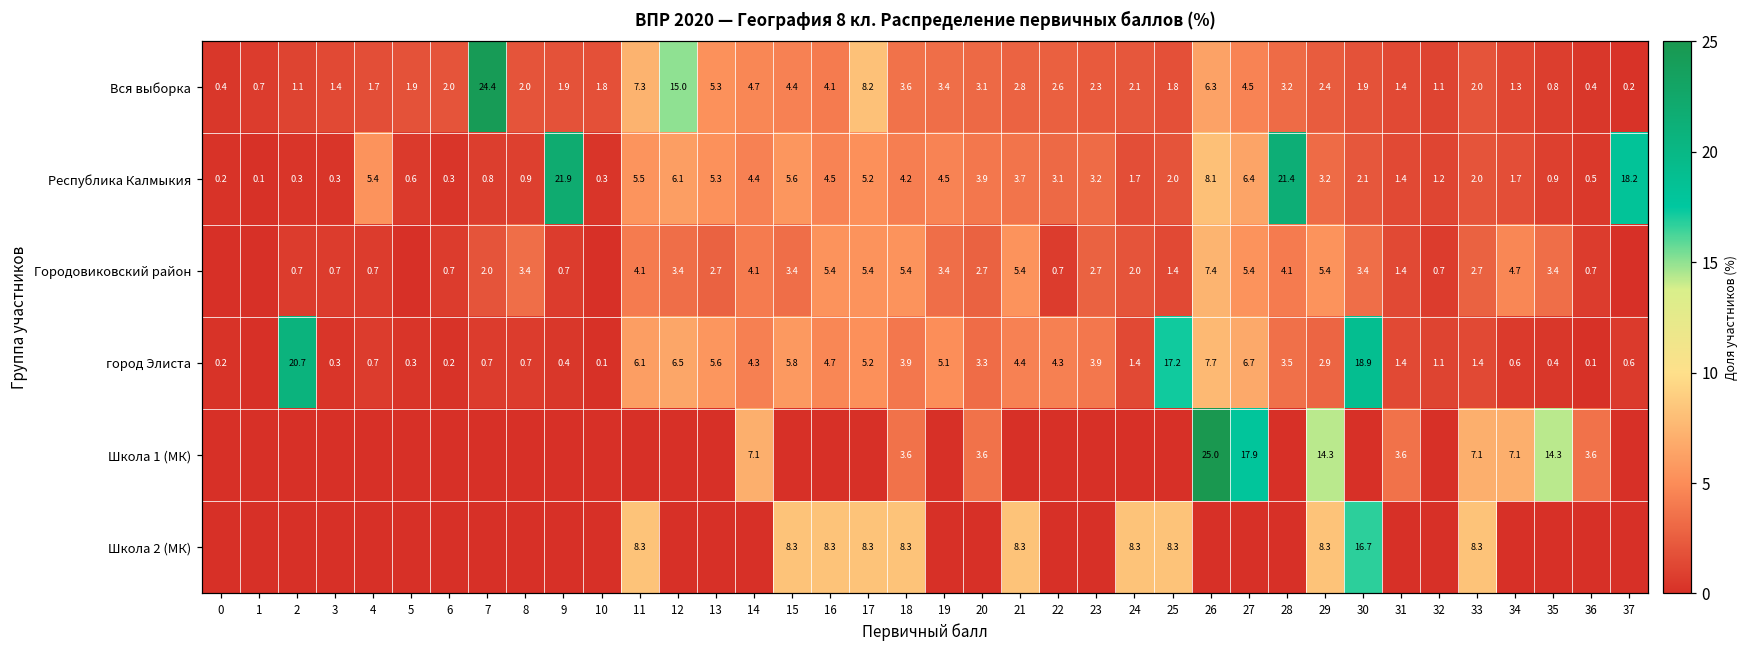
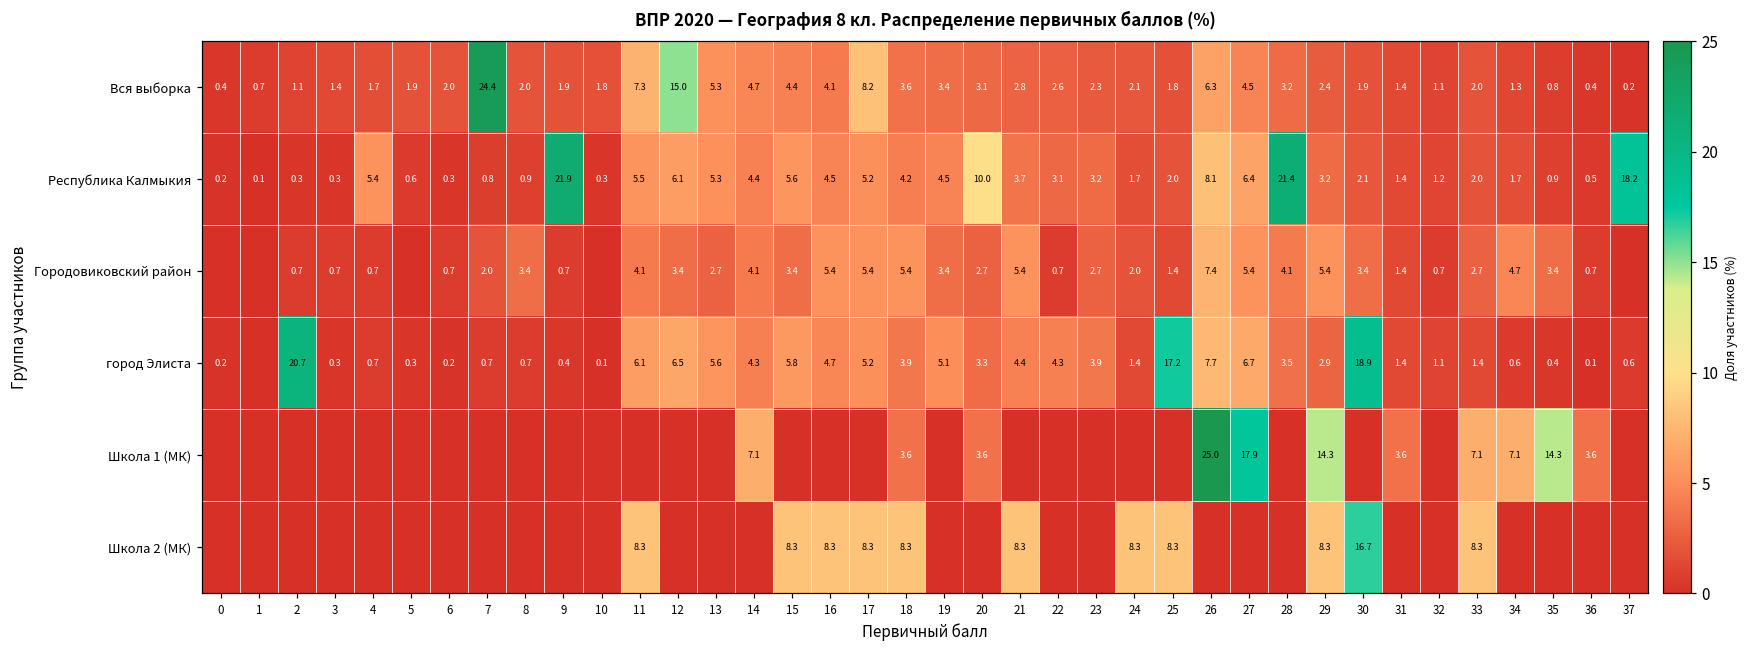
Республика Калмыкия, 20: 3.9 -> 10.0
